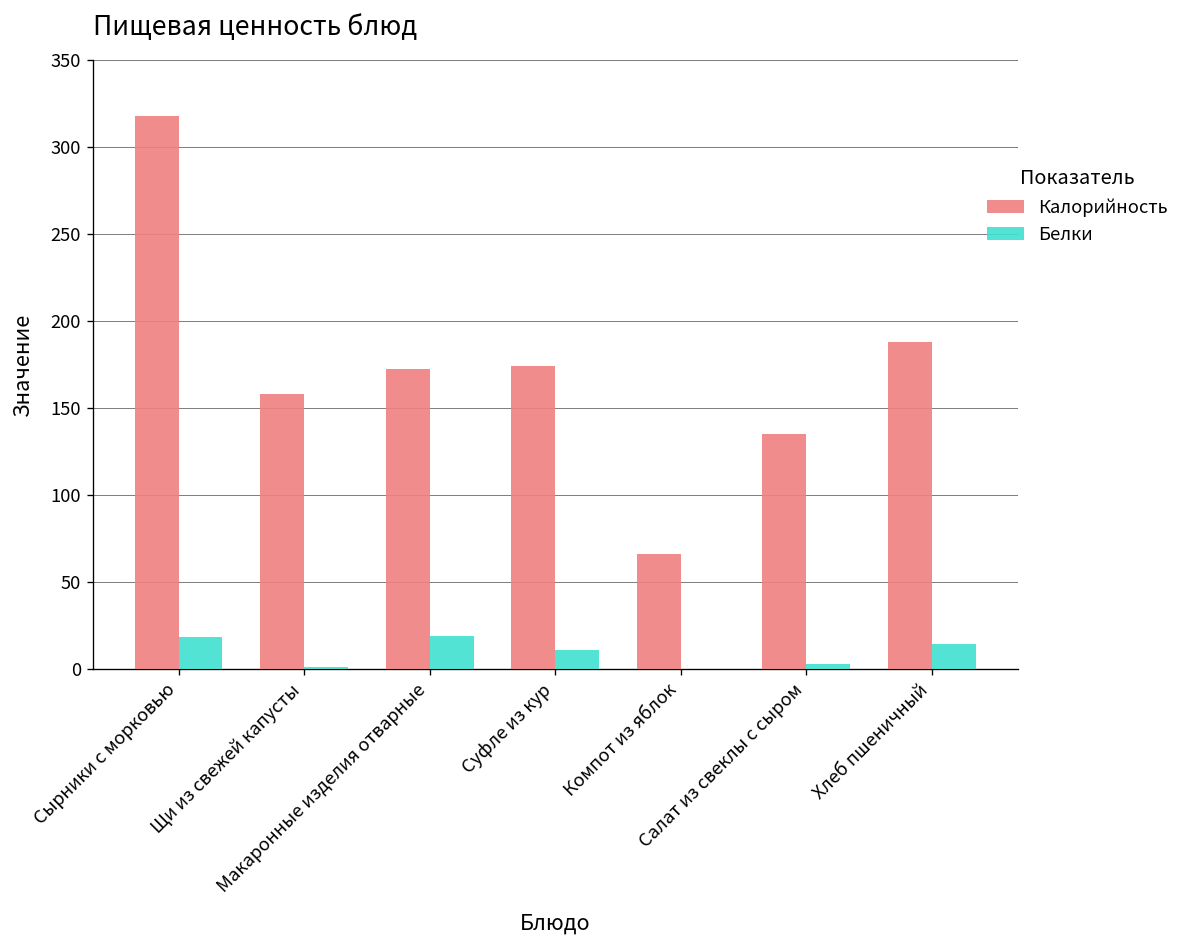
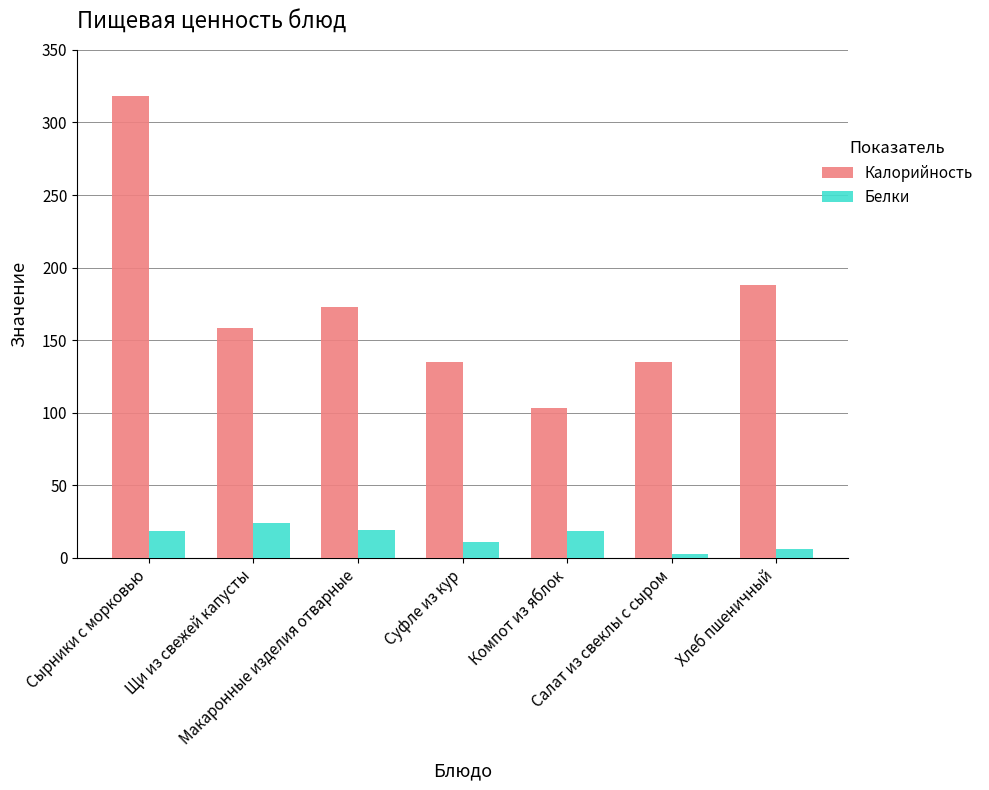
Белки, Щи из свежей капусты: 1 -> 24
Калорийность, Суфле из кур: 174 -> 135
Калорийность, Компот из яблок: 66 -> 103
Белки, Компот из яблок: 0 -> 19
Белки, Хлеб пшеничный: 14 -> 6
